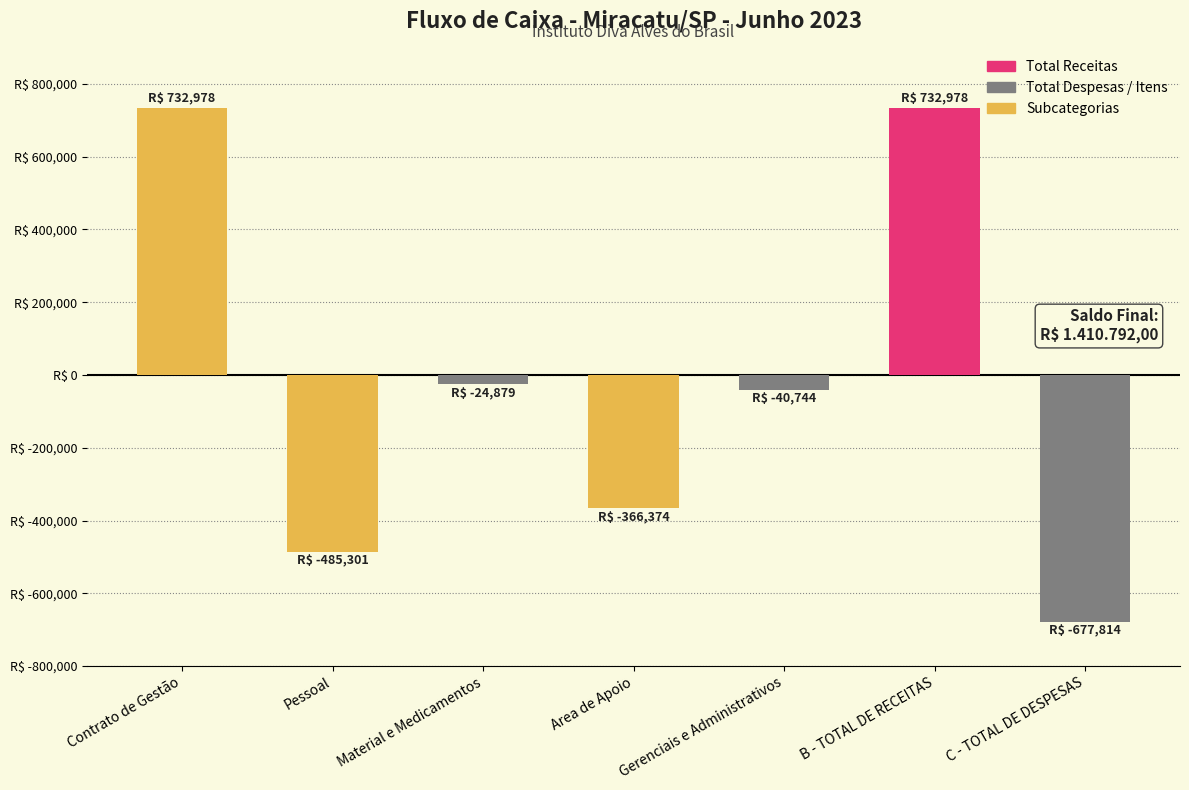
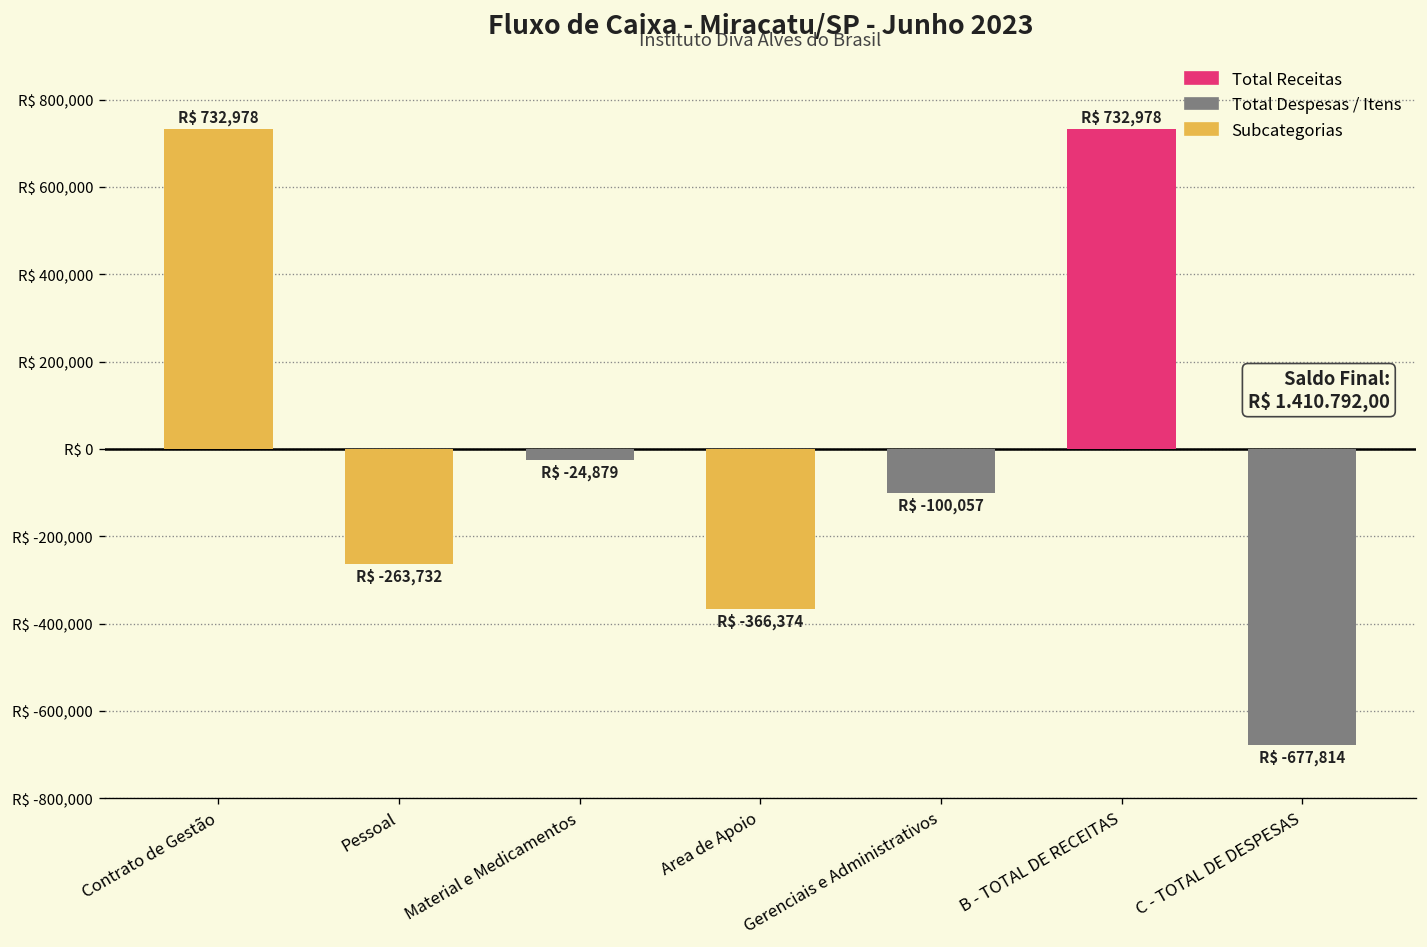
Pessoal: -485,301 -> -263,732
Gerenciais e Administrativos: -40,744 -> -100,057
